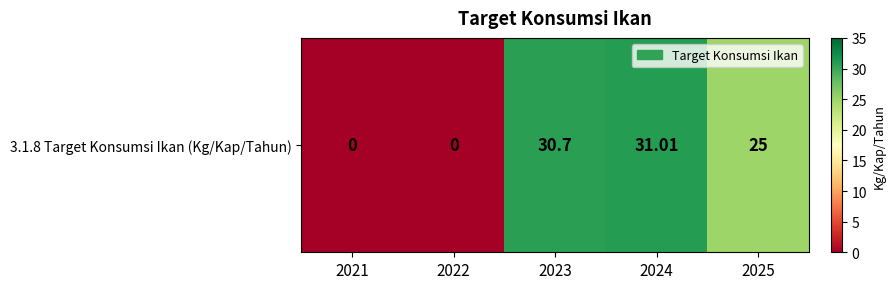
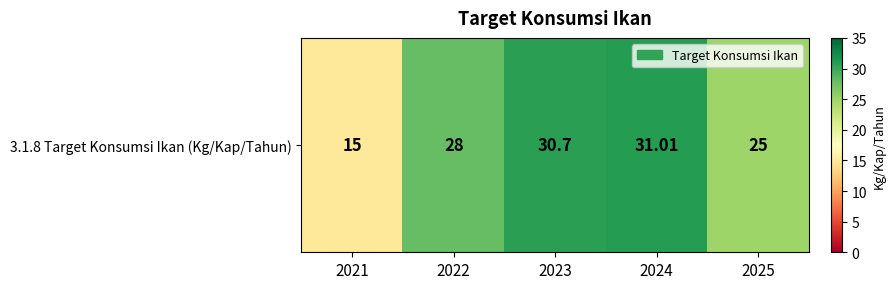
3.1.8 Target Konsumsi Ikan (Kg/Kap/Tahun), 2021: 0 -> 15
3.1.8 Target Konsumsi Ikan (Kg/Kap/Tahun), 2022: 0 -> 28
